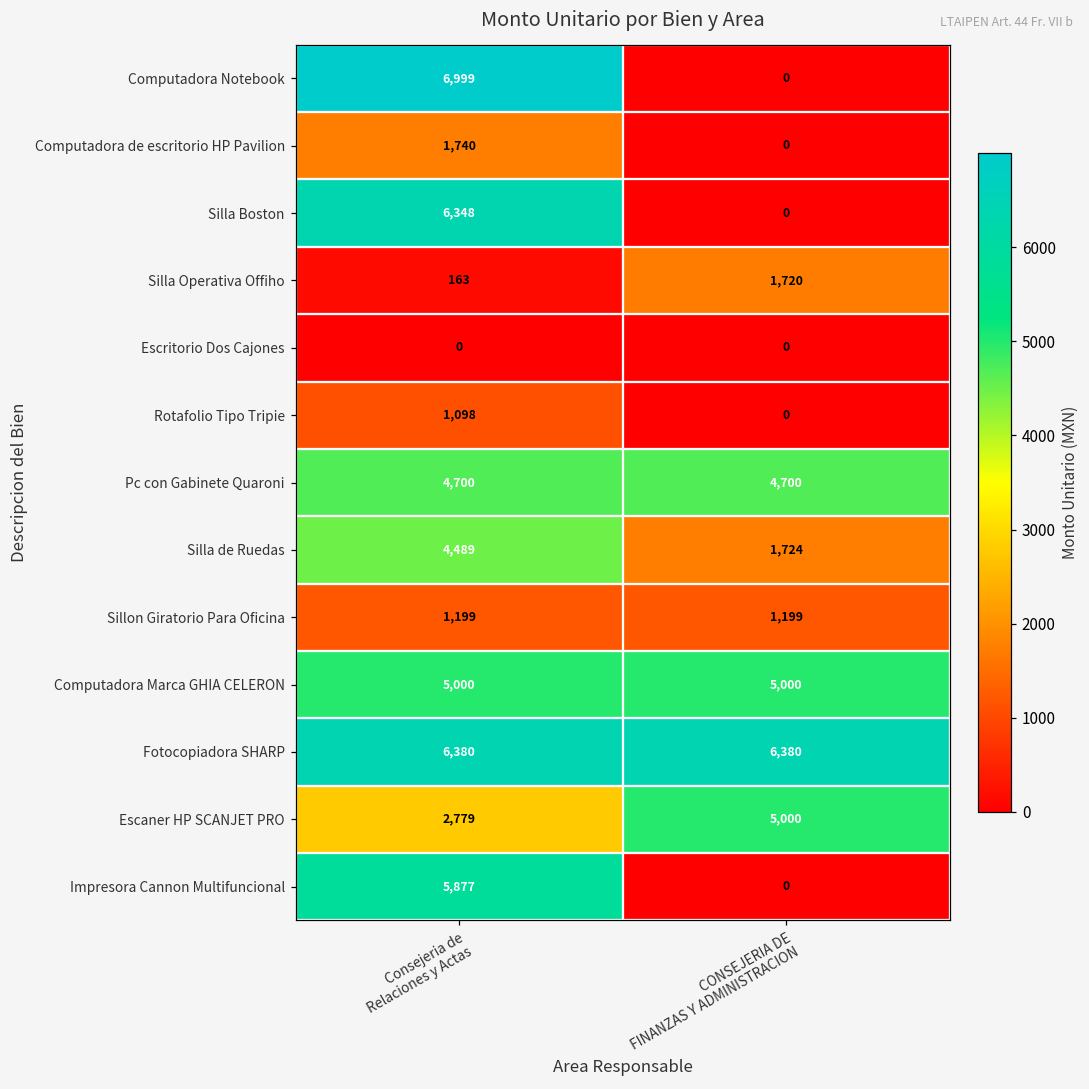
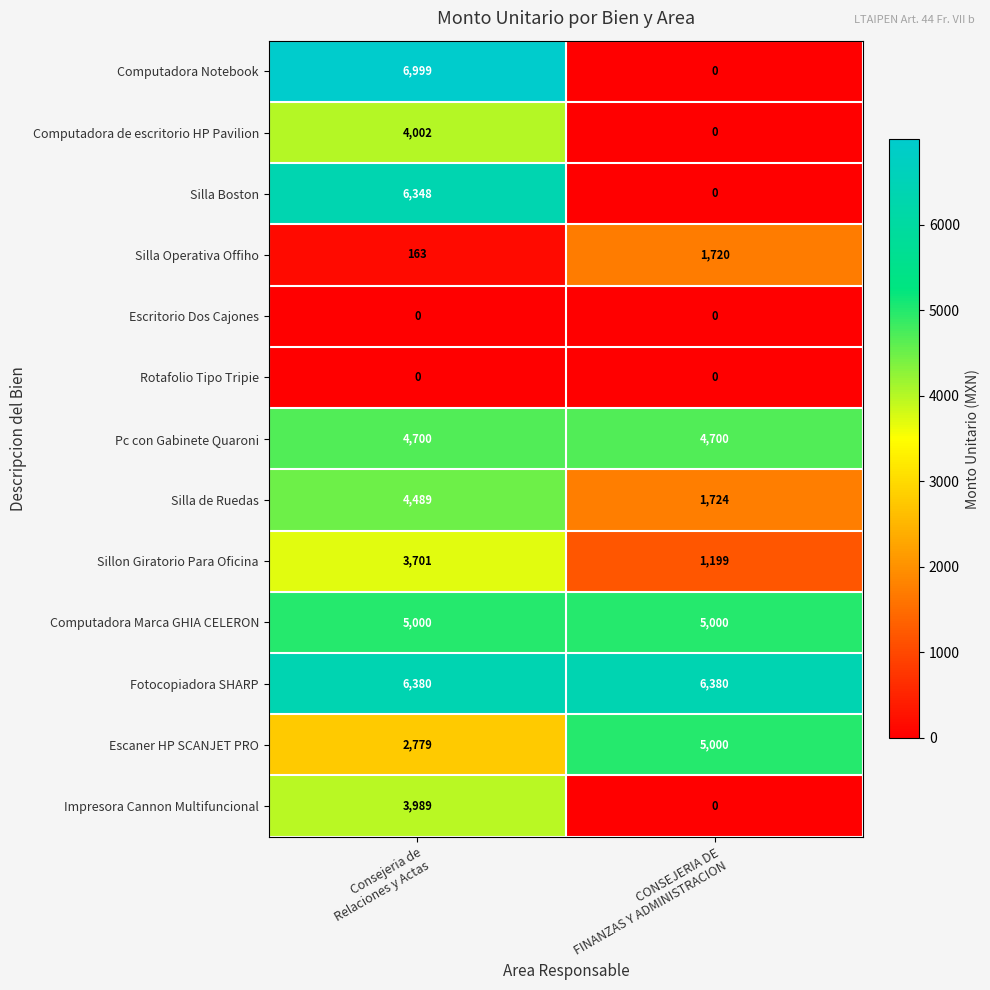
Computadora de escritorio HP Pavilion, Consejeria de Relaciones y Actas: 1,740 -> 4,002
Rotafolio Tipo Tripie, Consejeria de Relaciones y Actas: 1,098 -> 0
Sillon Giratorio Para Oficina, Consejeria de Relaciones y Actas: 1,199 -> 3,701
Impresora Cannon Multifuncional, Consejeria de Relaciones y Actas: 5,877 -> 3,989
